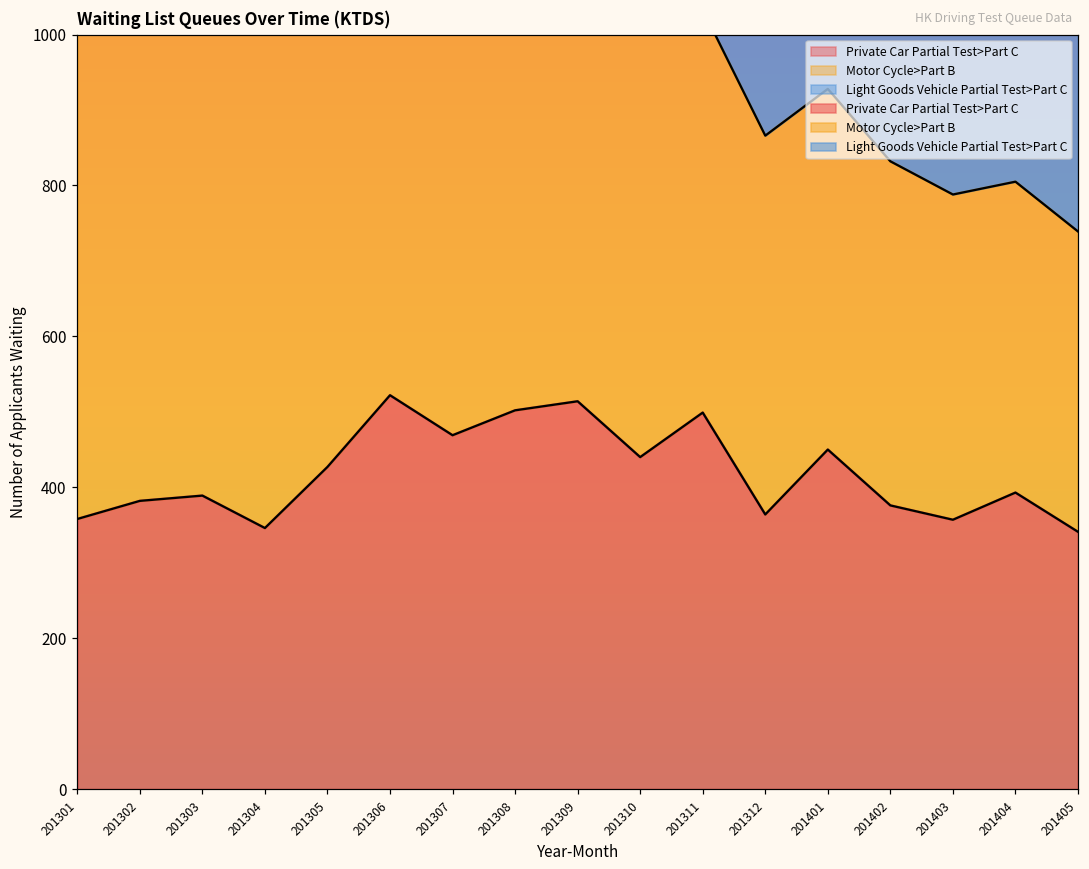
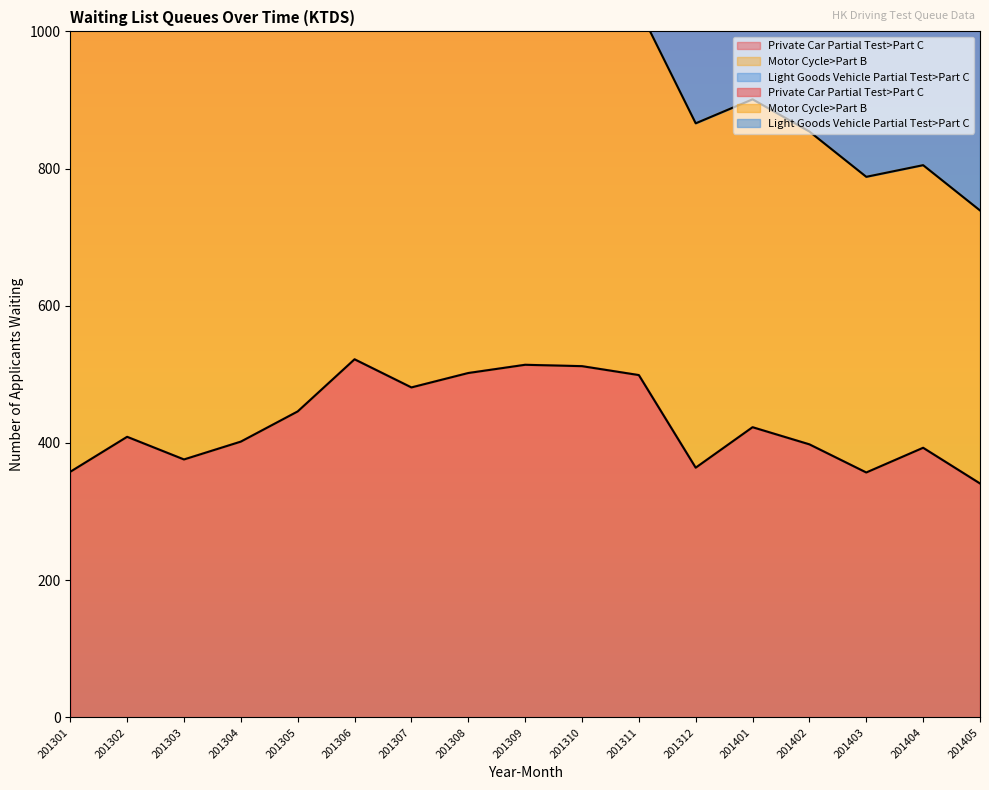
Private Car Partial Test>Part C, 201302: 380 -> 410
Private Car Partial Test>Part C, 201303: 390 -> 380
Private Car Partial Test>Part C, 201304: 350 -> 400
Private Car Partial Test>Part C, 201305: 430 -> 450
Private Car Partial Test>Part C, 201307: 470 -> 480
Private Car Partial Test>Part C, 201310: 440 -> 510
Private Car Partial Test>Part C, 201401: 450 -> 420
Private Car Partial Test>Part C, 201402: 380 -> 400
